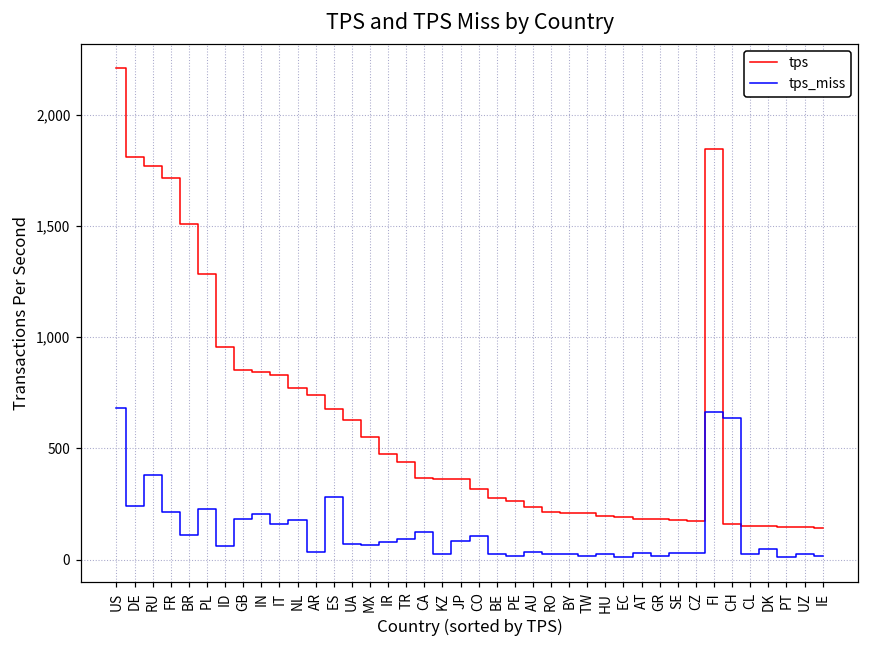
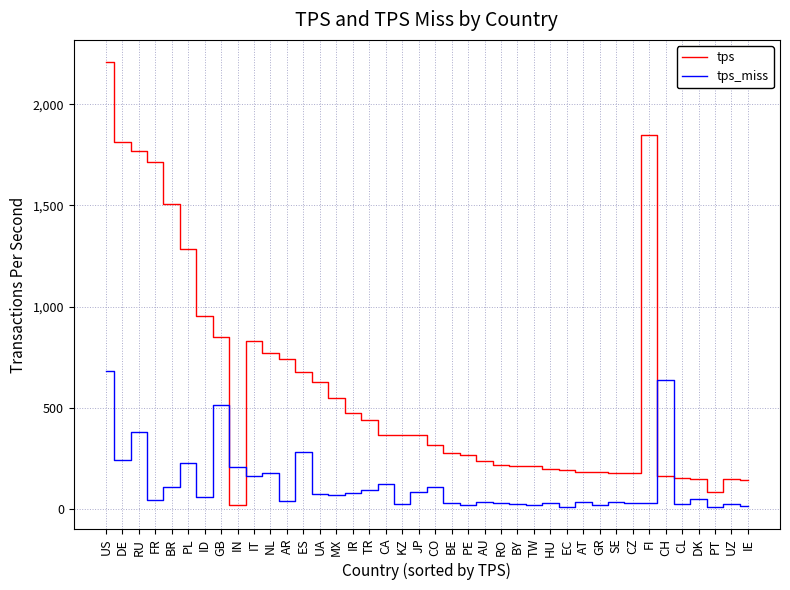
tps_miss, FR: 220 -> 40
tps_miss, GB: 190 -> 520
tps, IN: 840 -> 20
tps_miss, FI: 660 -> 30
tps, PT: 150 -> 80
